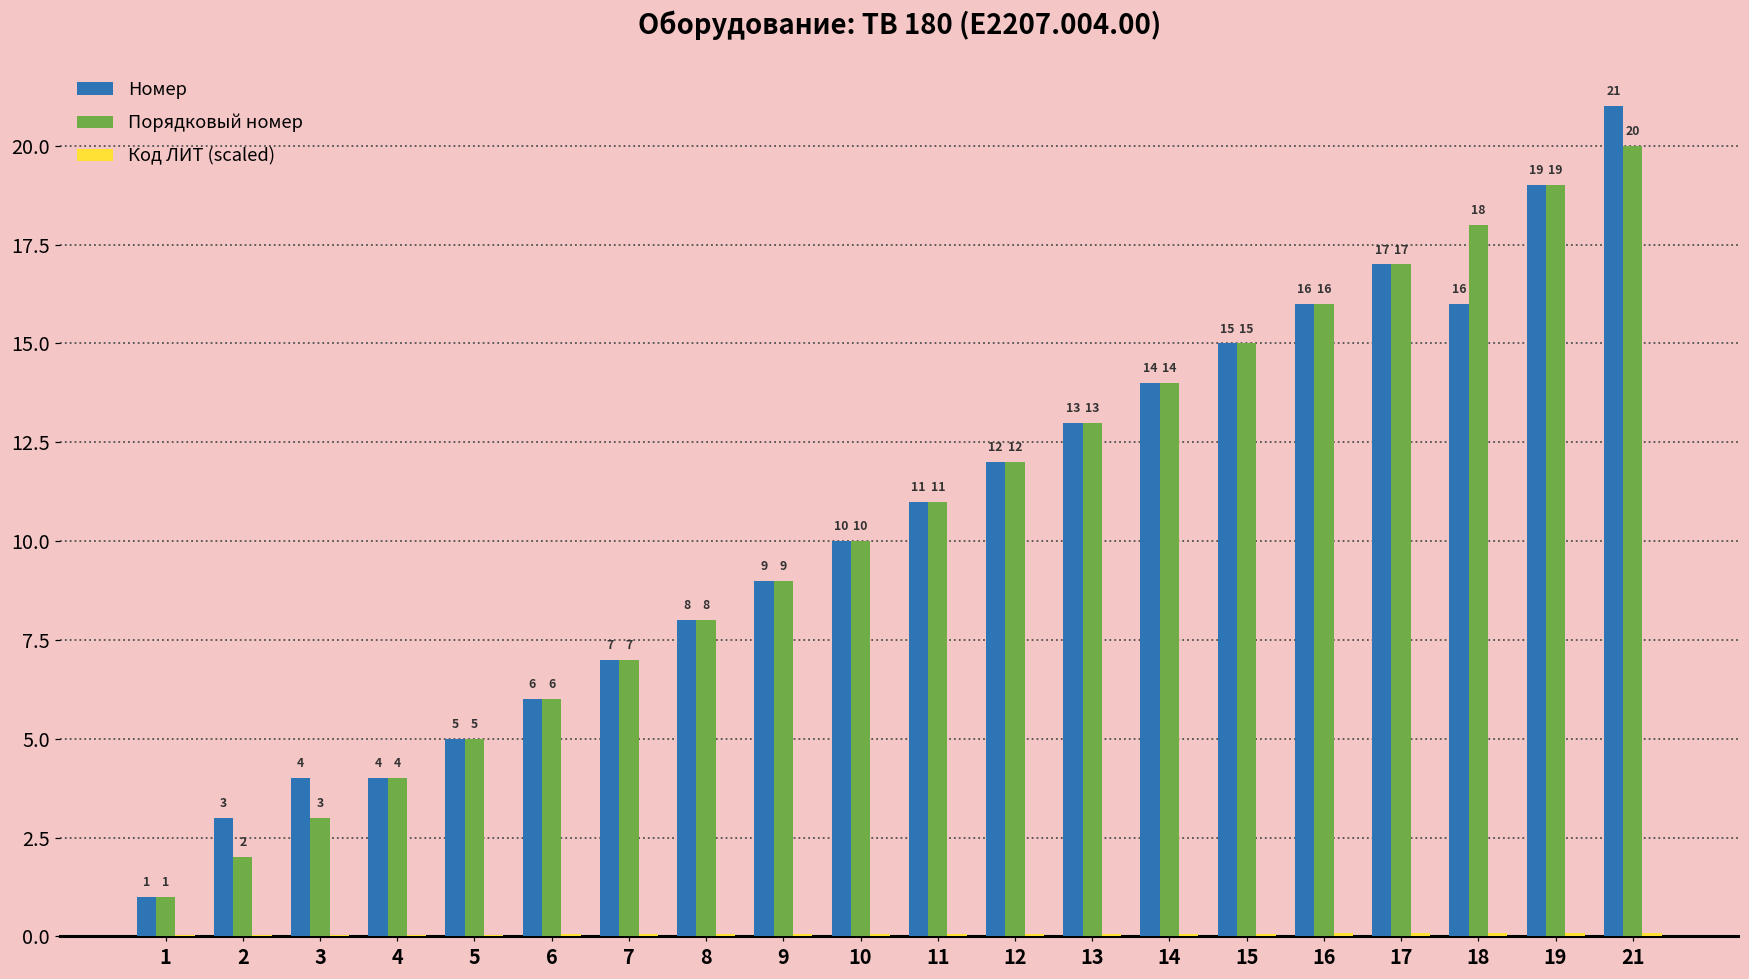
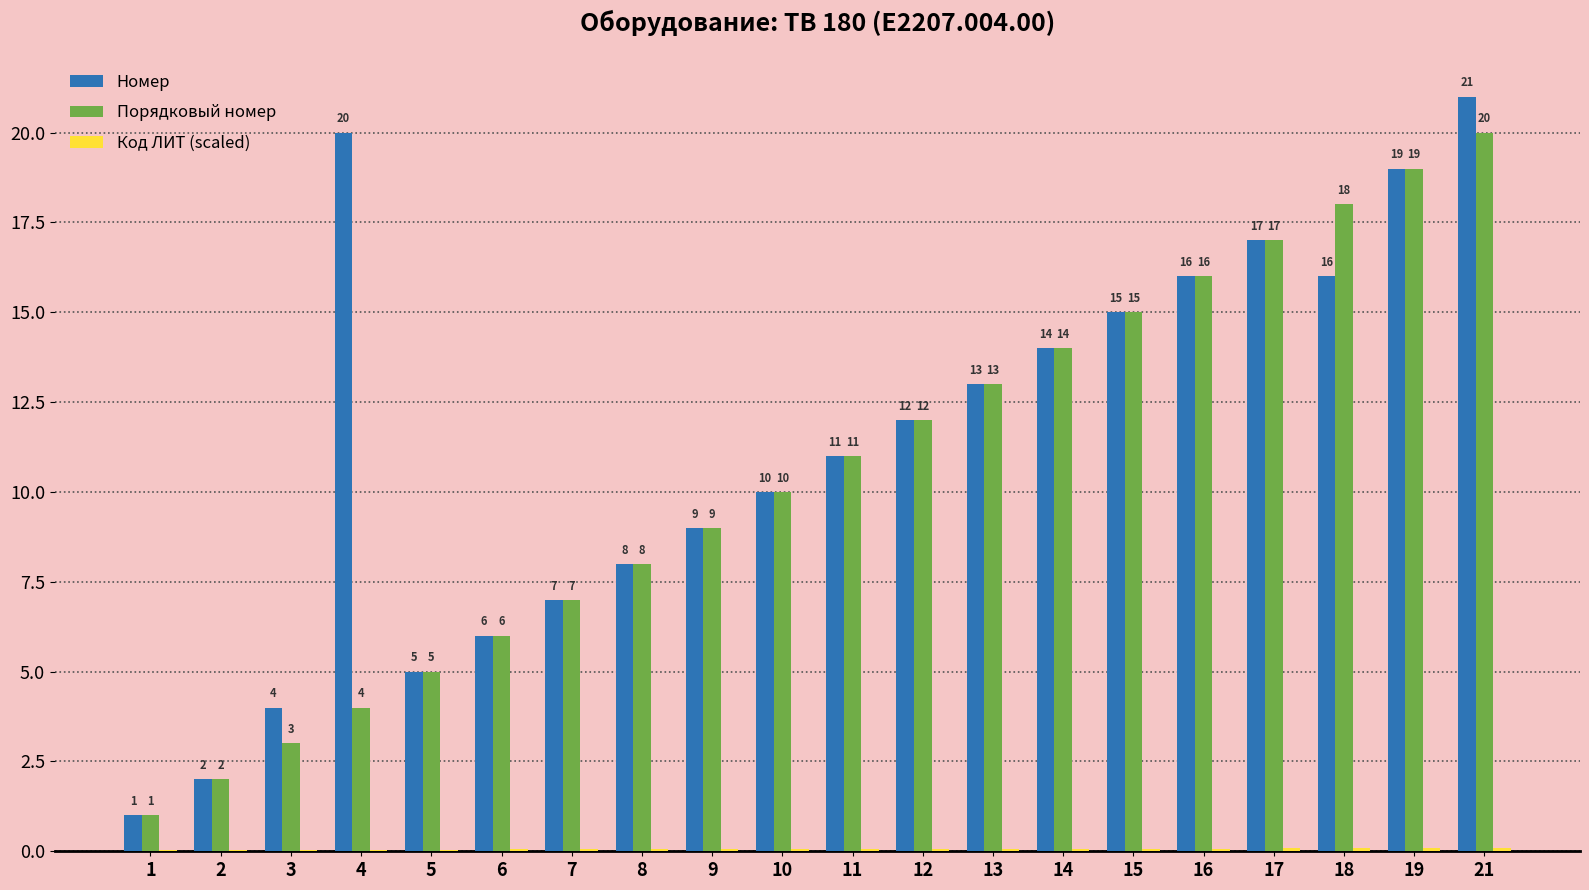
Номер, 2: 3 -> 2
Номер, 4: 4 -> 20
